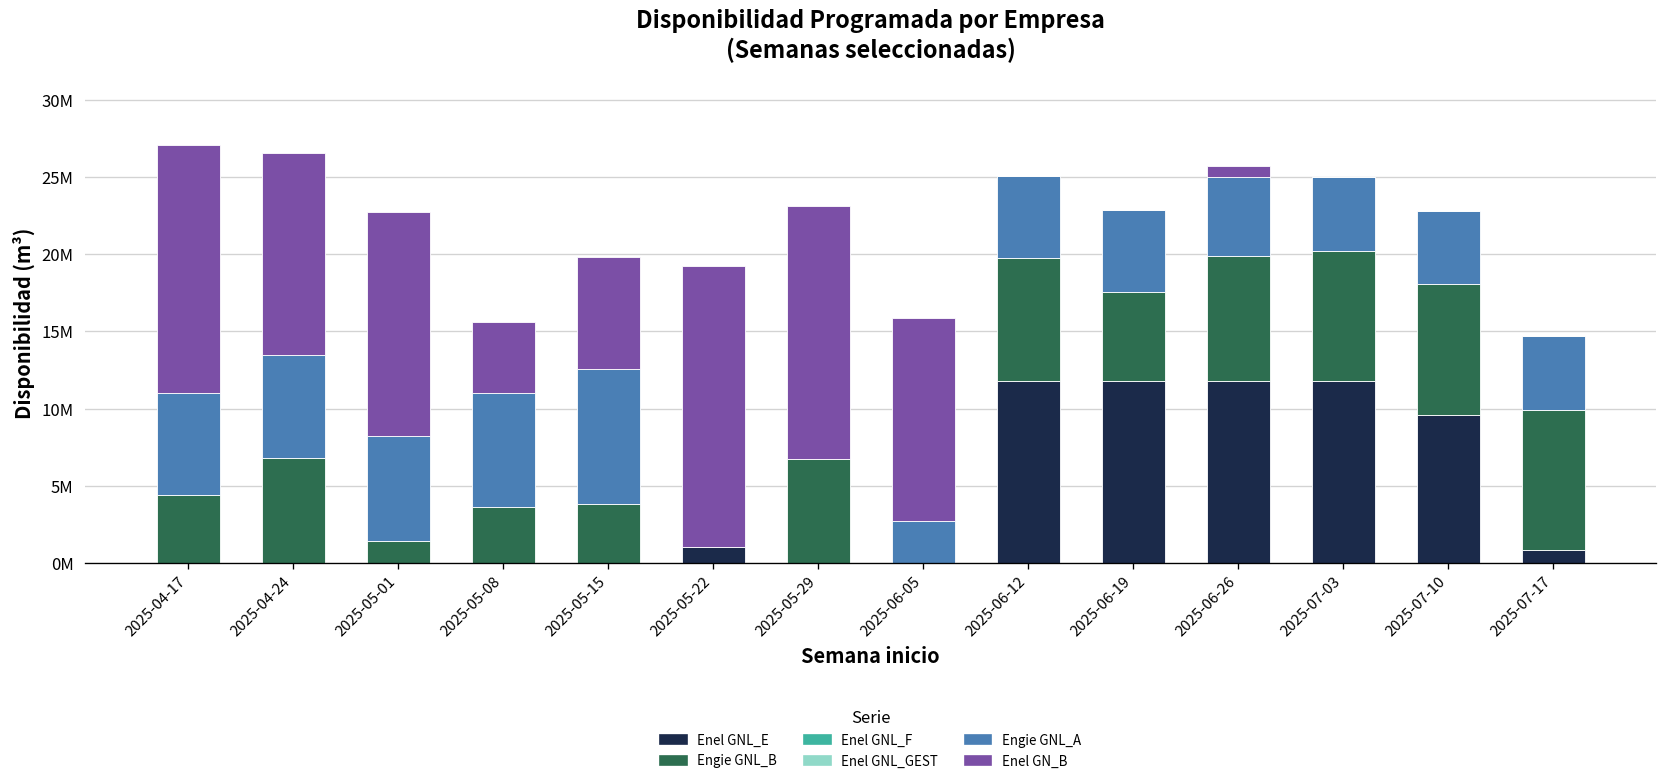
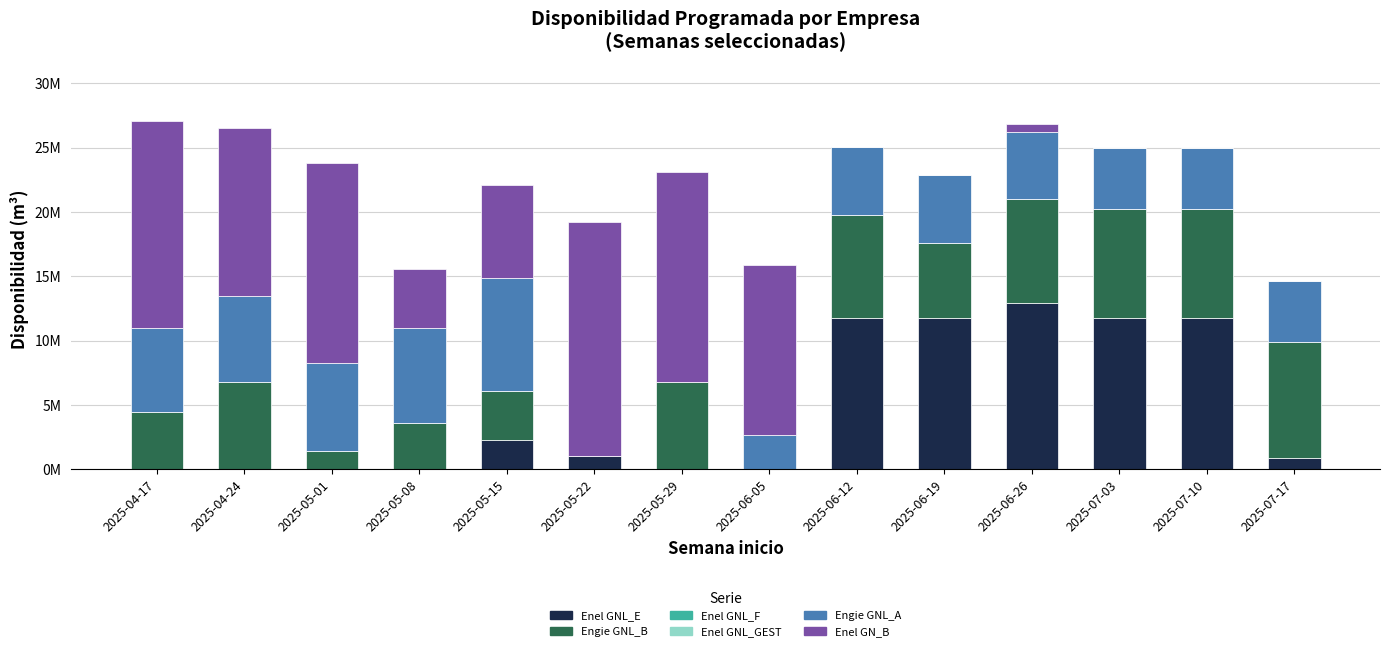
Enel GN_B, 2025-05-01: 14500000 -> 15600000
Enel GNL_E, 2025-05-15: 0 -> 2300000
Enel GNL_E, 2025-06-26: 11800000 -> 12900000
Enel GNL_E, 2025-07-10: 9600000 -> 11800000
